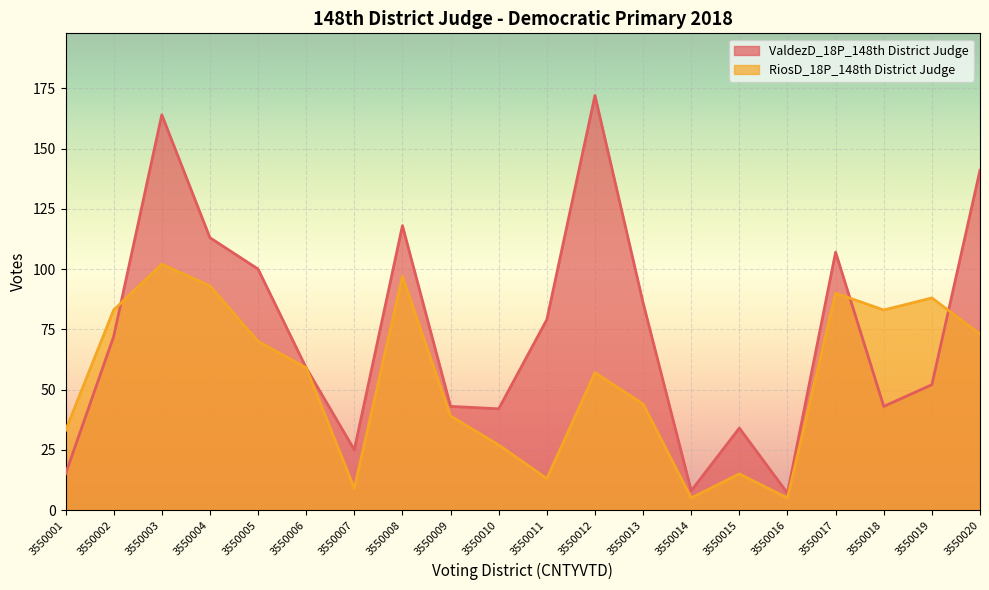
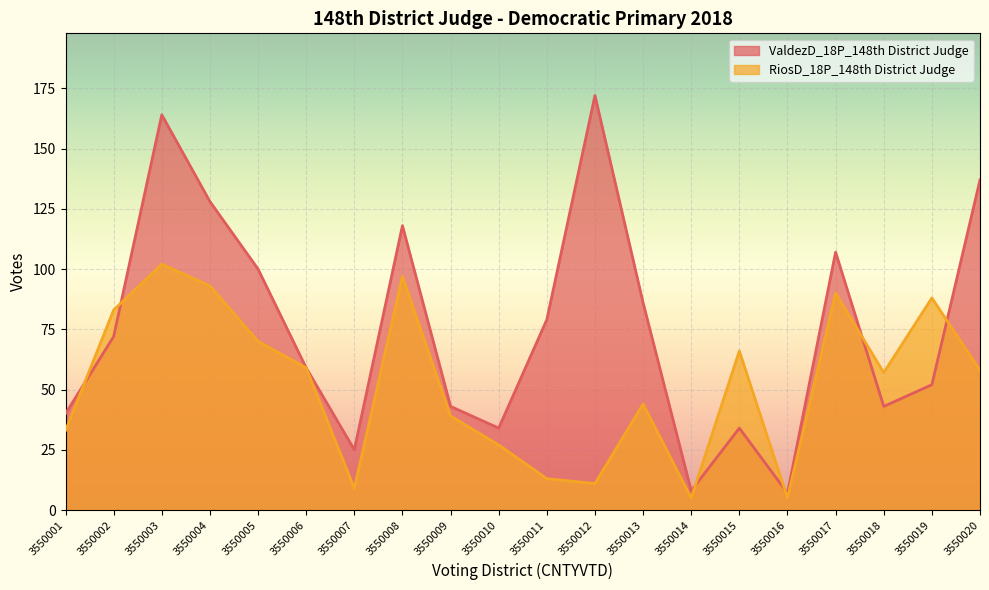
ValdezD_18P_148th District Judge, 3550001: 15 -> 40
ValdezD_18P_148th District Judge, 3550004: 113 -> 128
ValdezD_18P_148th District Judge, 3550010: 42 -> 34
RiosD_18P_148th District Judge, 3550012: 57 -> 11
RiosD_18P_148th District Judge, 3550015: 15 -> 66
RiosD_18P_148th District Judge, 3550018: 83 -> 57
ValdezD_18P_148th District Judge, 3550020: 141 -> 137
RiosD_18P_148th District Judge, 3550020: 73 -> 58
